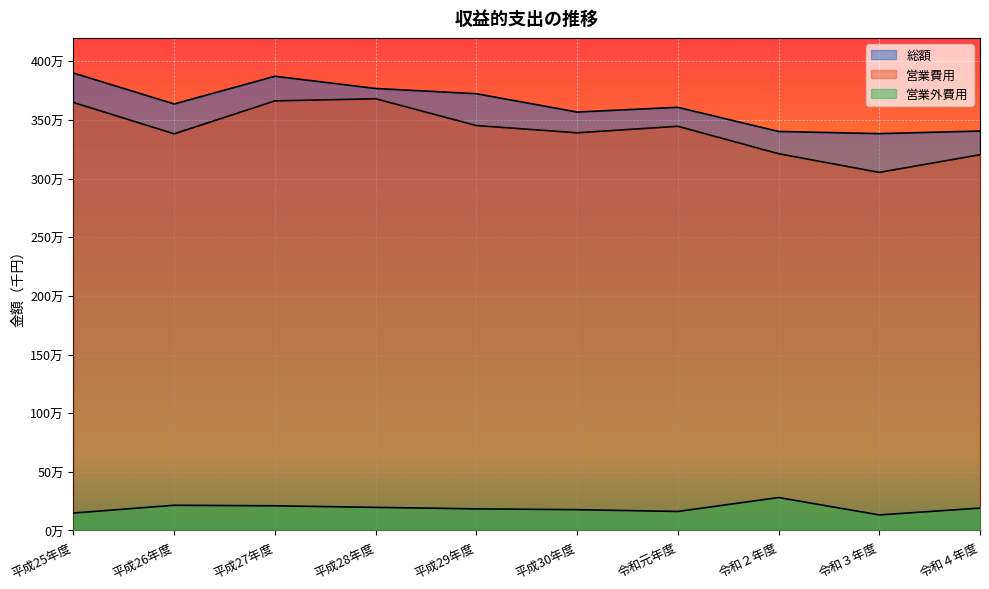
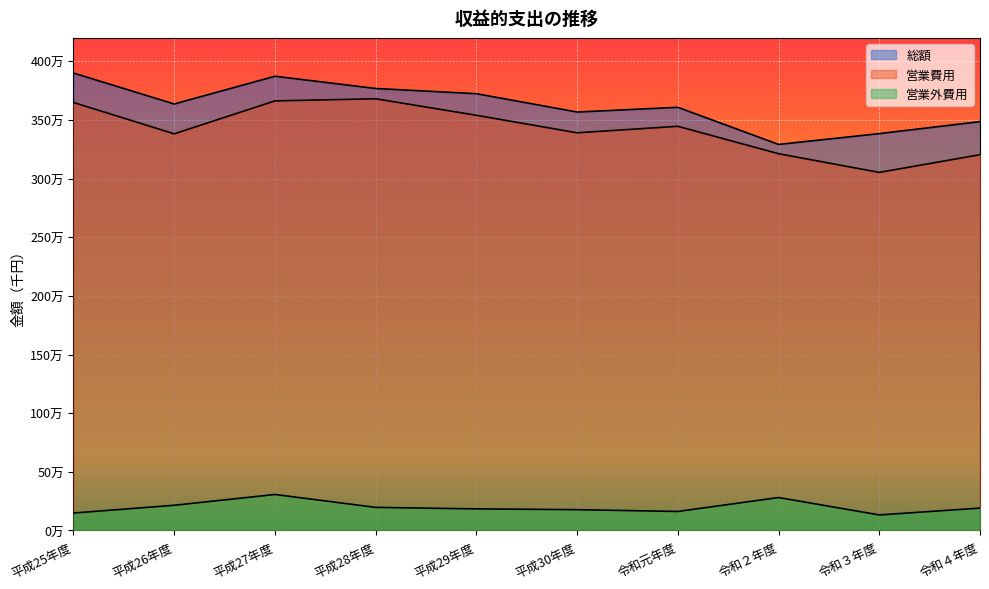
営業外費用, 平成27年度: 21万 -> 31万
営業費用, 平成29年度: 345万 -> 354万
総額, 令和２年度: 340万 -> 329万
総額, 令和４年度: 341万 -> 349万
